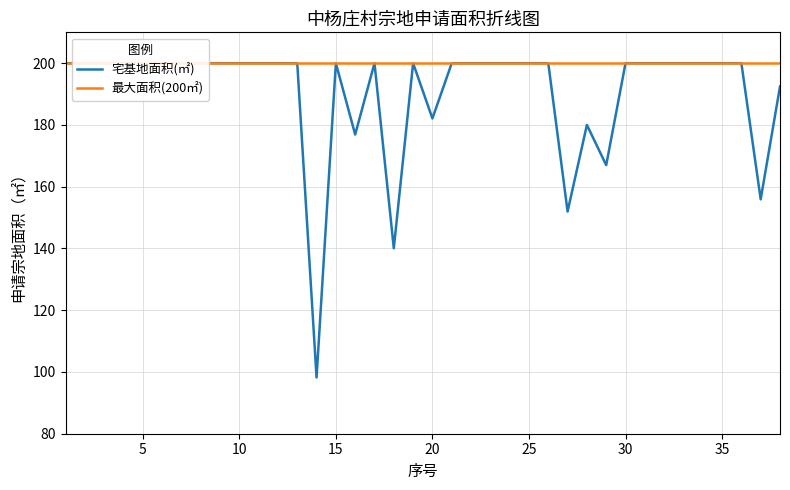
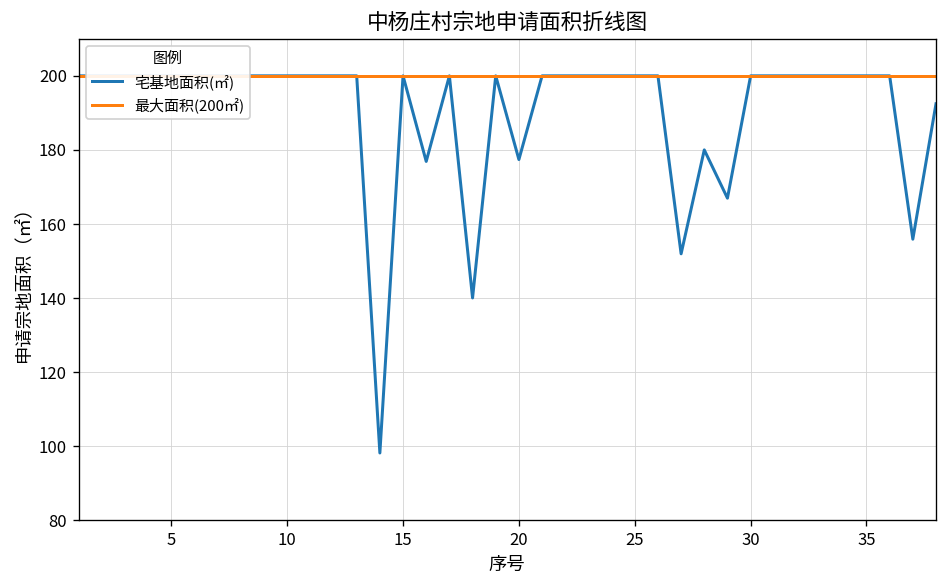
宅基地面积(㎡), 20: 182 -> 177
